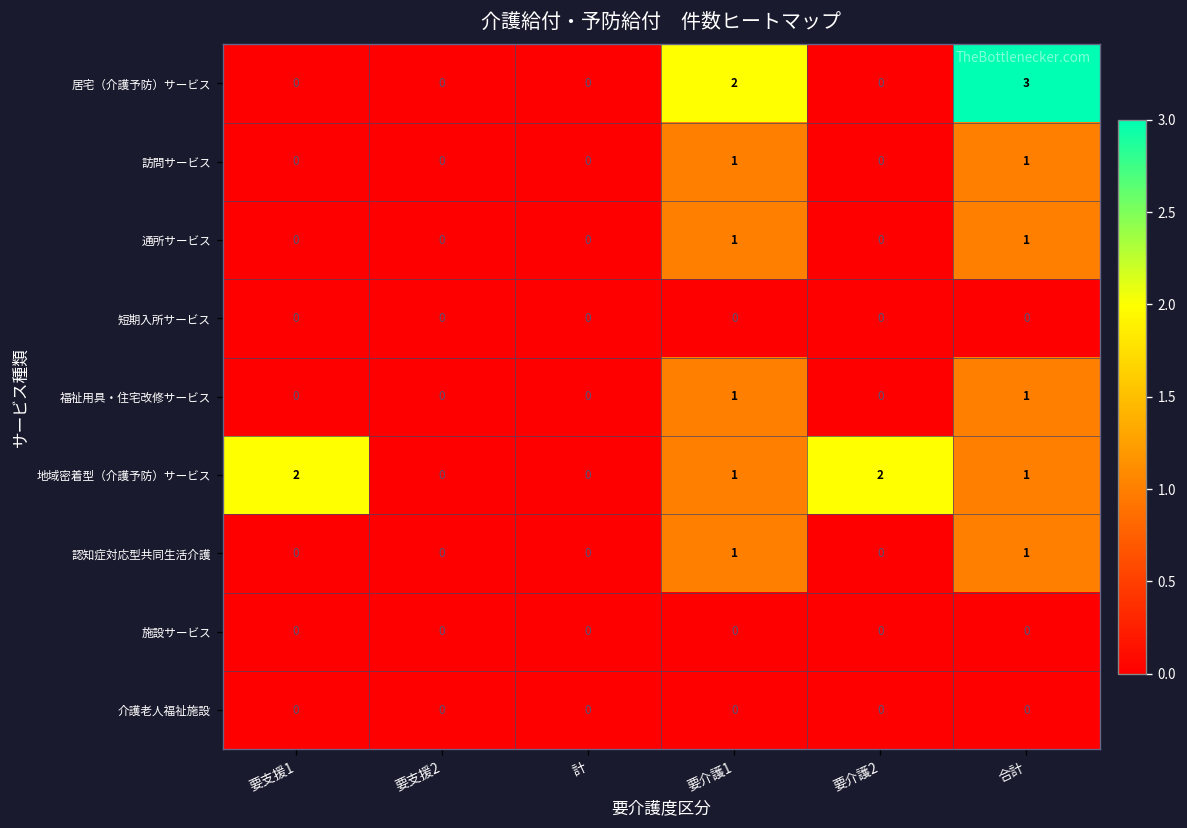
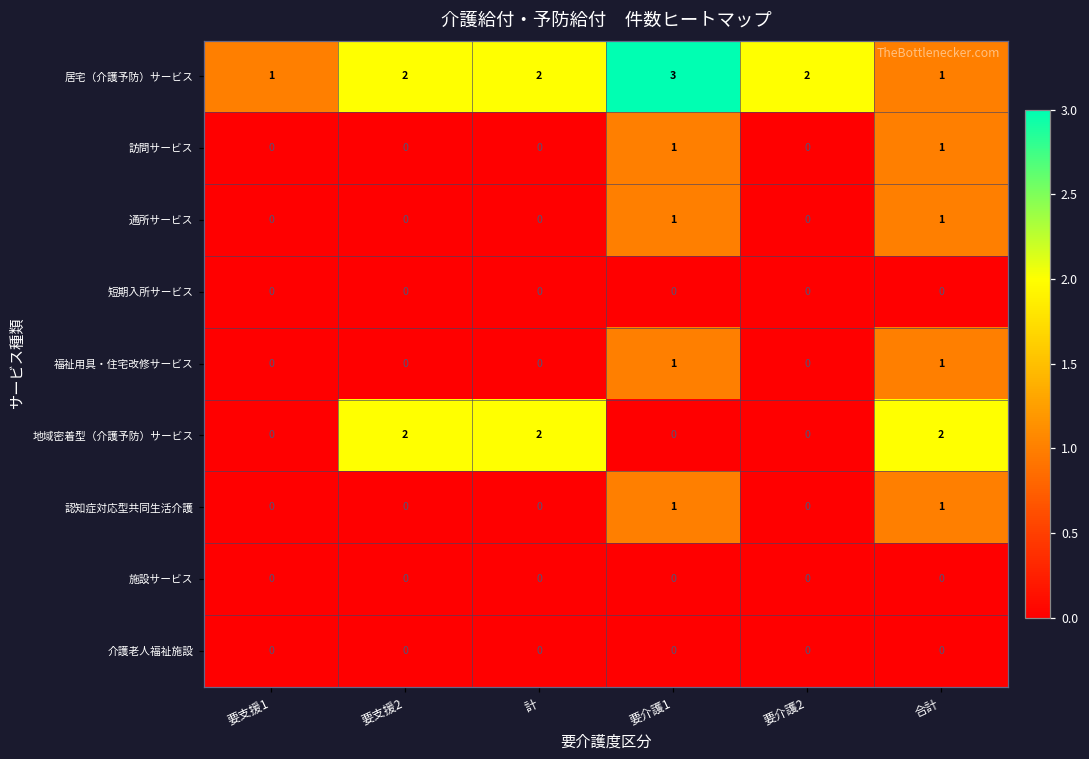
居宅（介護予防）サービス, 要支援1: 0 -> 1
居宅（介護予防）サービス, 要支援2: 0 -> 2
居宅（介護予防）サービス, 計: 0 -> 2
居宅（介護予防）サービス, 要介護1: 2 -> 3
居宅（介護予防）サービス, 要介護2: 0 -> 2
居宅（介護予防）サービス, 合計: 3 -> 1
地域密着型（介護予防）サービス, 要支援1: 2 -> 0
地域密着型（介護予防）サービス, 要支援2: 0 -> 2
地域密着型（介護予防）サービス, 計: 0 -> 2
地域密着型（介護予防）サービス, 要介護1: 1 -> 0
地域密着型（介護予防）サービス, 要介護2: 2 -> 0
地域密着型（介護予防）サービス, 合計: 1 -> 2
